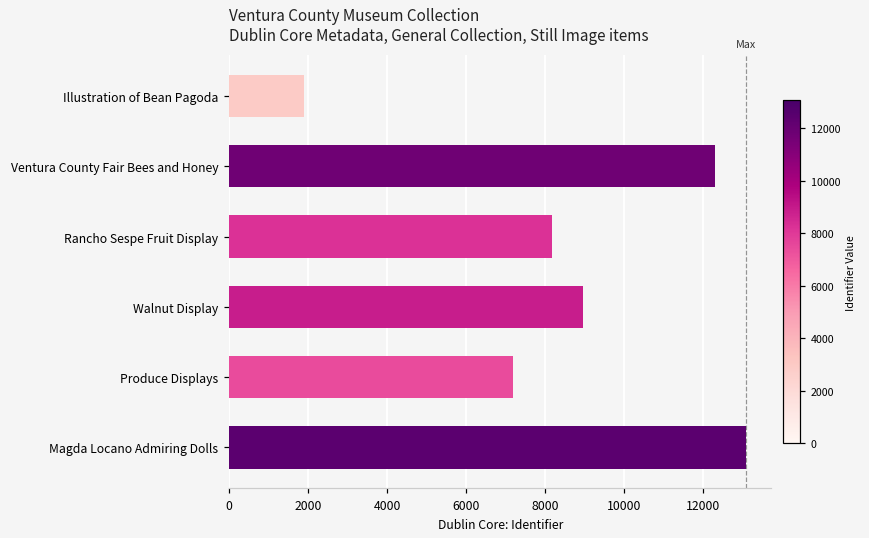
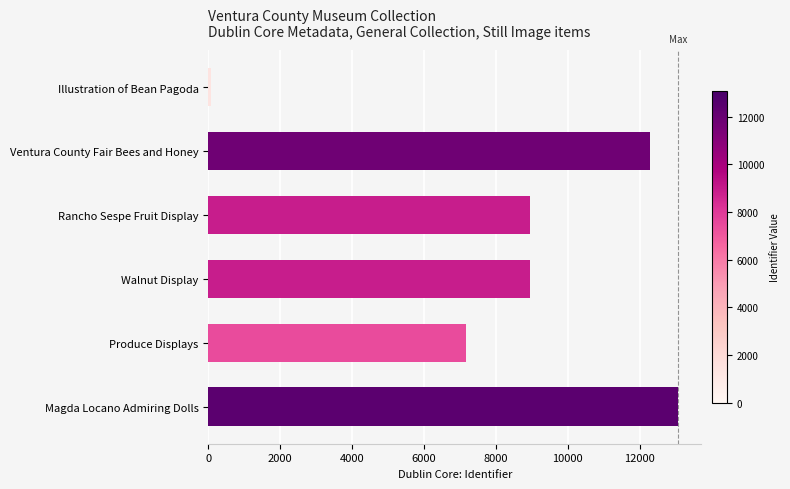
Illustration of Bean Pagoda: 1900 -> 100
Rancho Sespe Fruit Display: 8200 -> 9000
